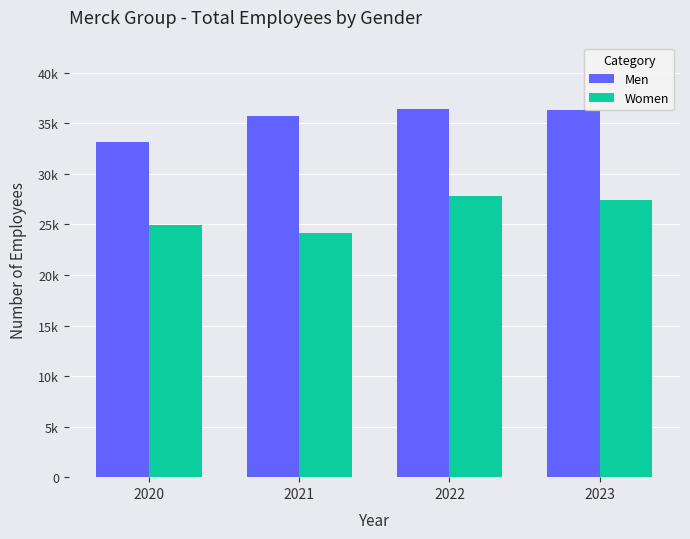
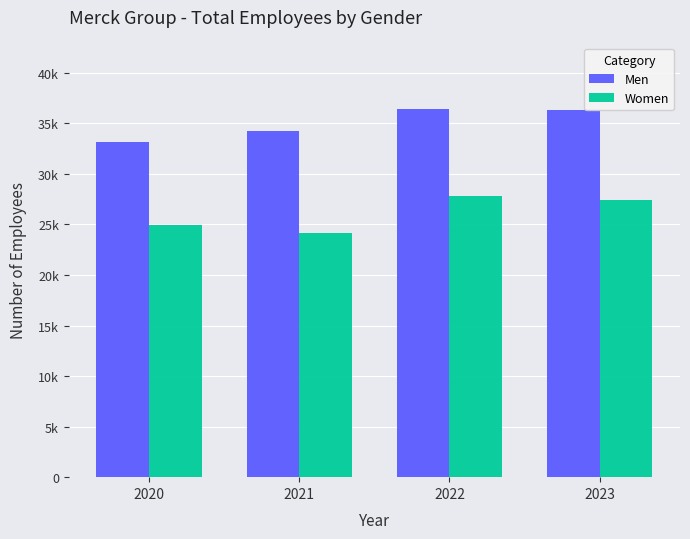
Men, 2021: 35700 -> 34300
